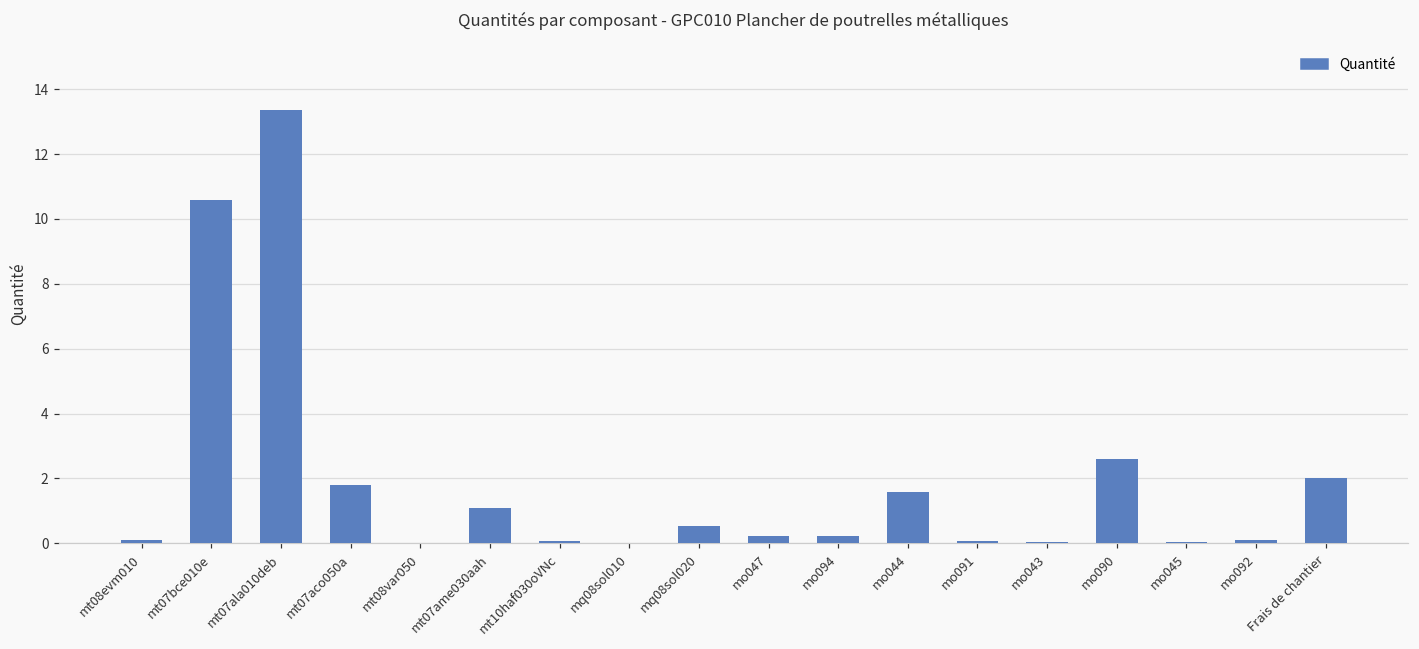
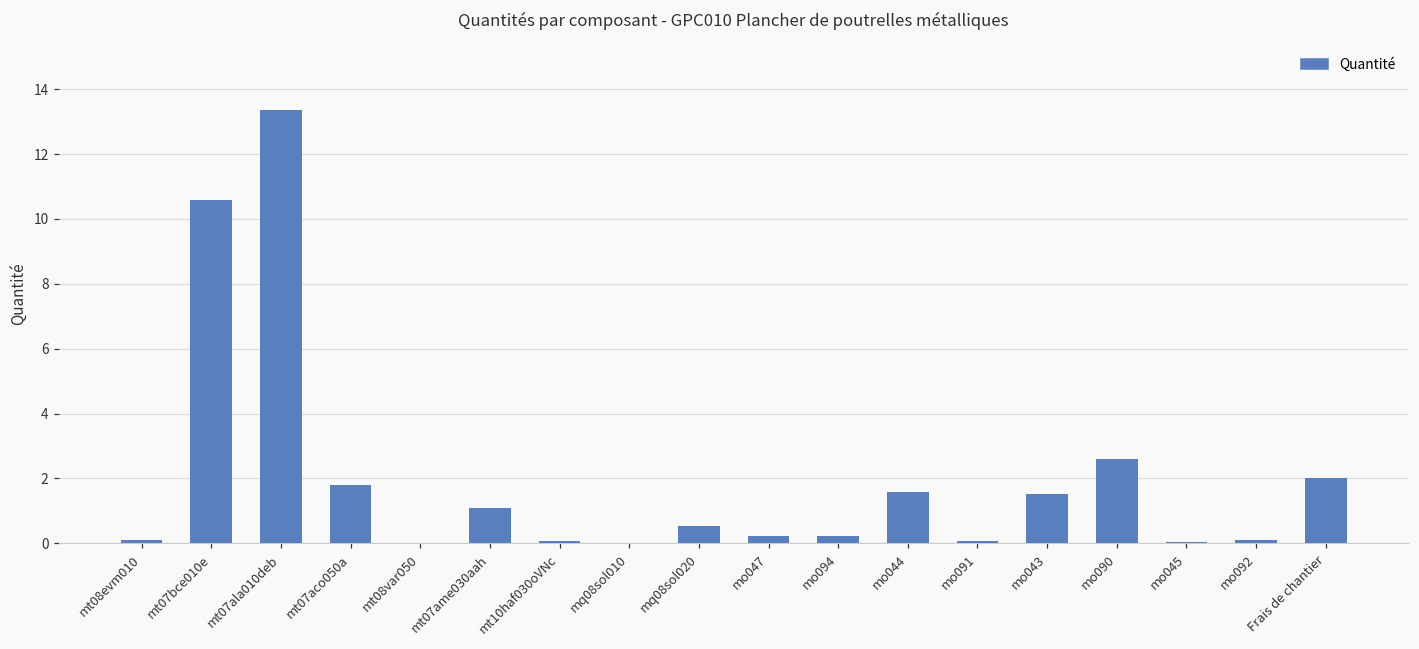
mo043: 0.0 -> 1.5
